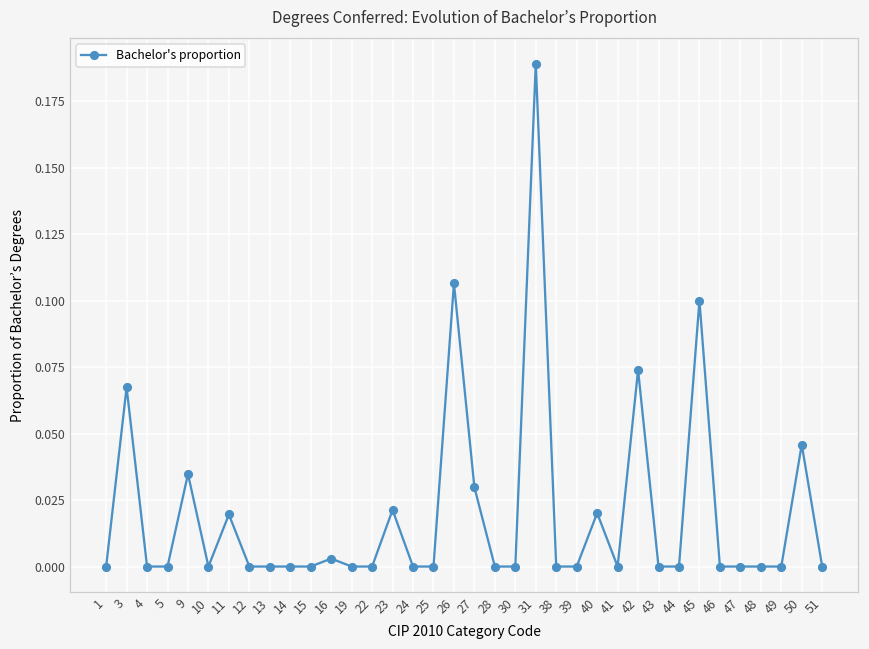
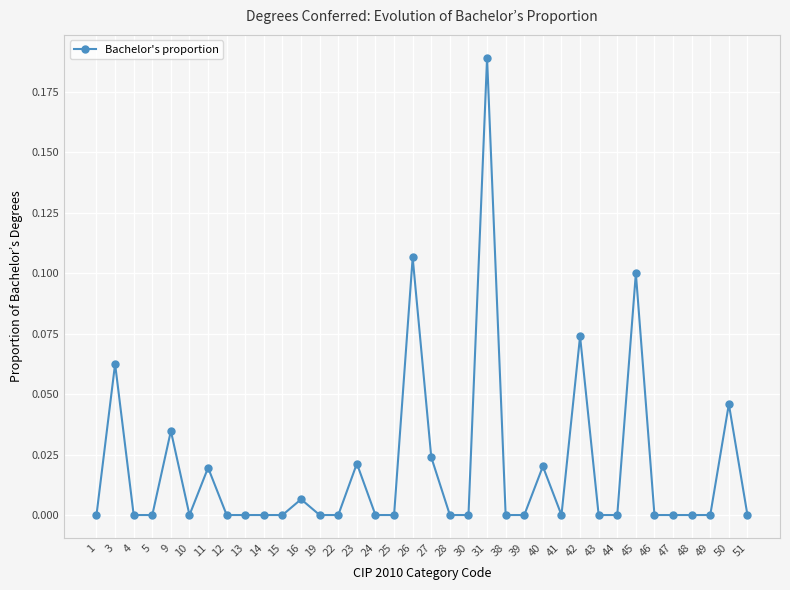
3: 0.067 -> 0.063
16: 0.003 -> 0.007
27: 0.030 -> 0.024
